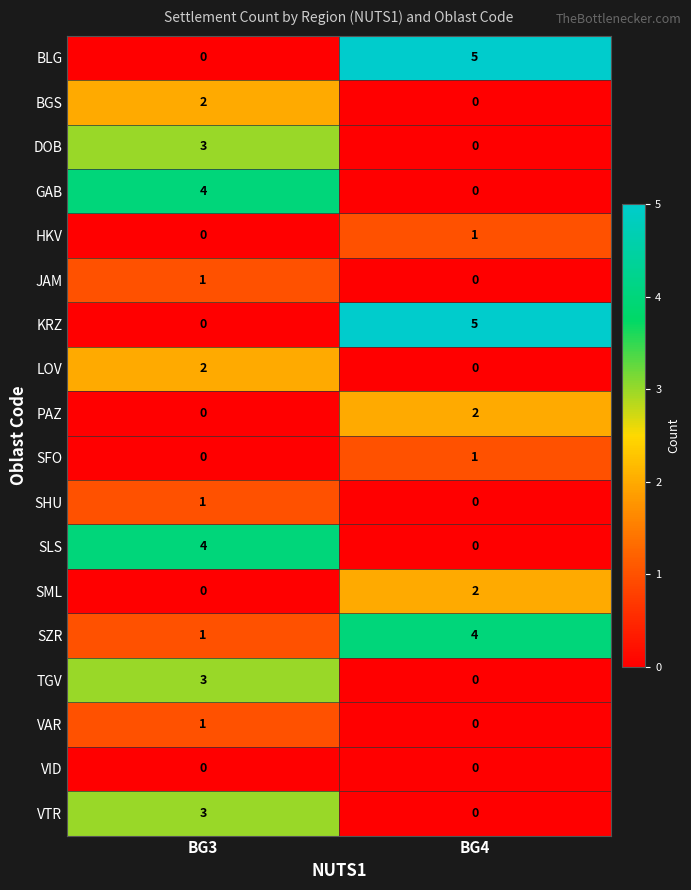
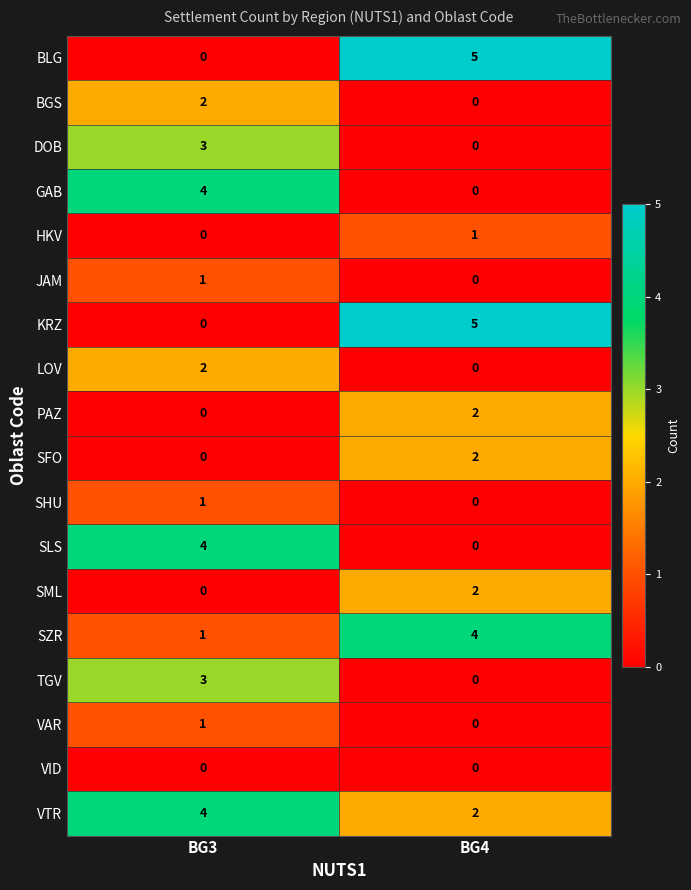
SFO, BG4: 1 -> 2
VTR, BG3: 3 -> 4
VTR, BG4: 0 -> 2
